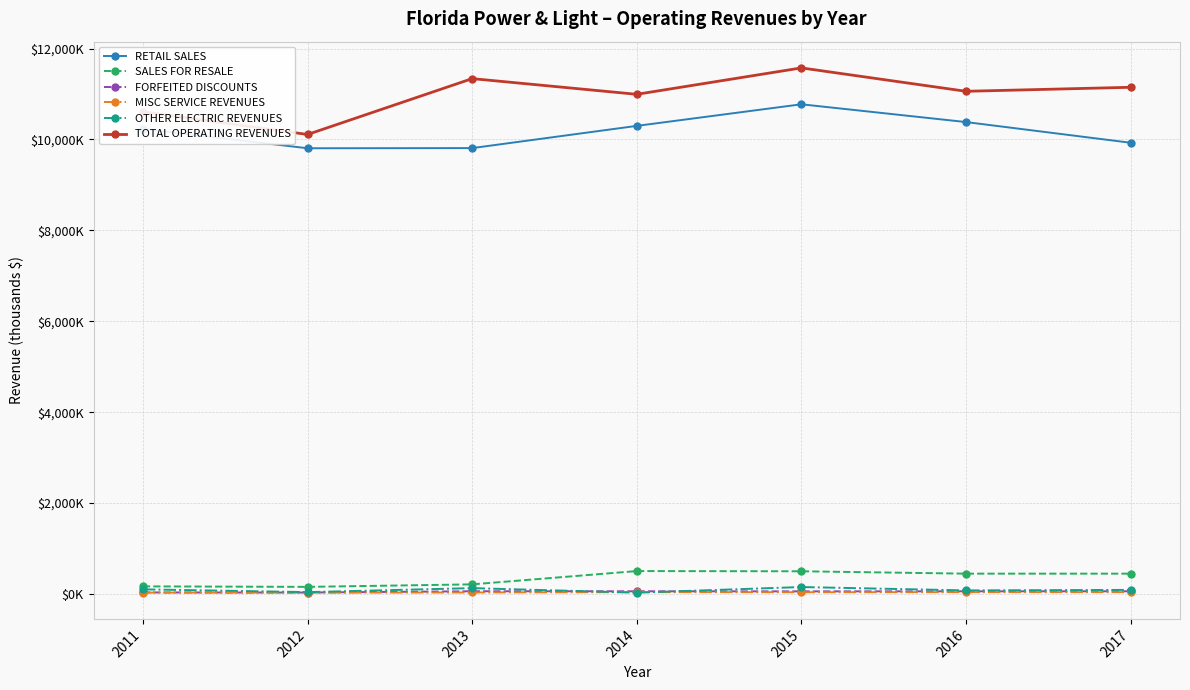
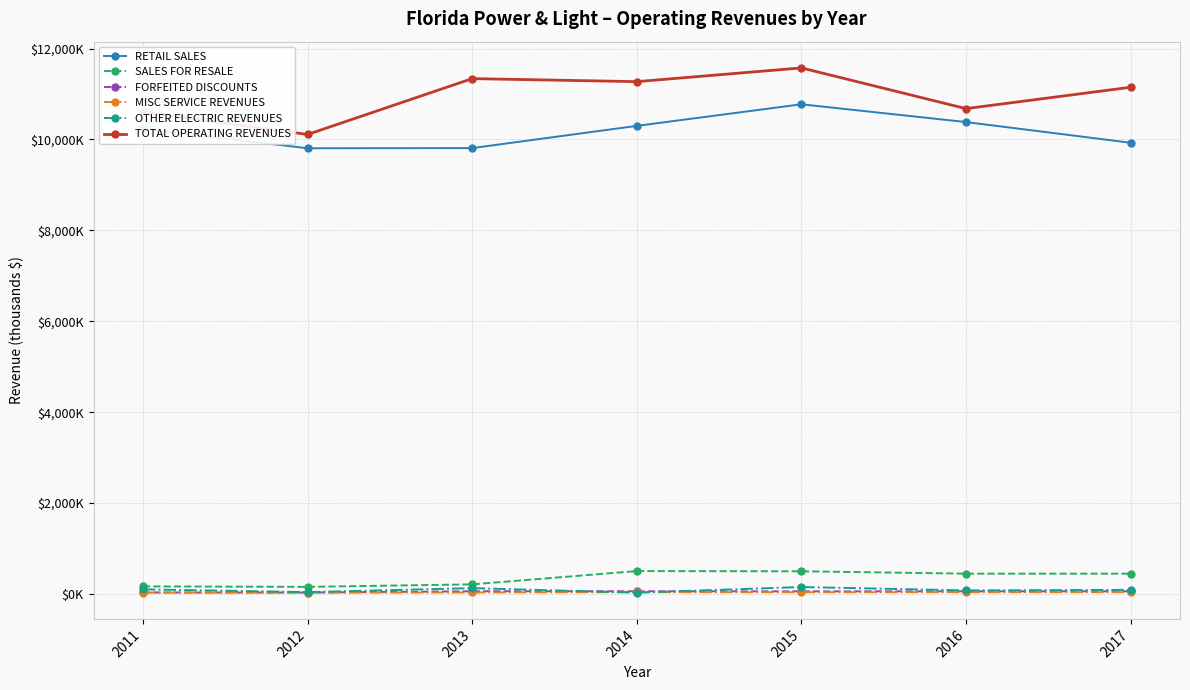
TOTAL OPERATING REVENUES, 2014: $11,000,000 -> $11,300,000
TOTAL OPERATING REVENUES, 2016: $11,100,000 -> $10,700,000
